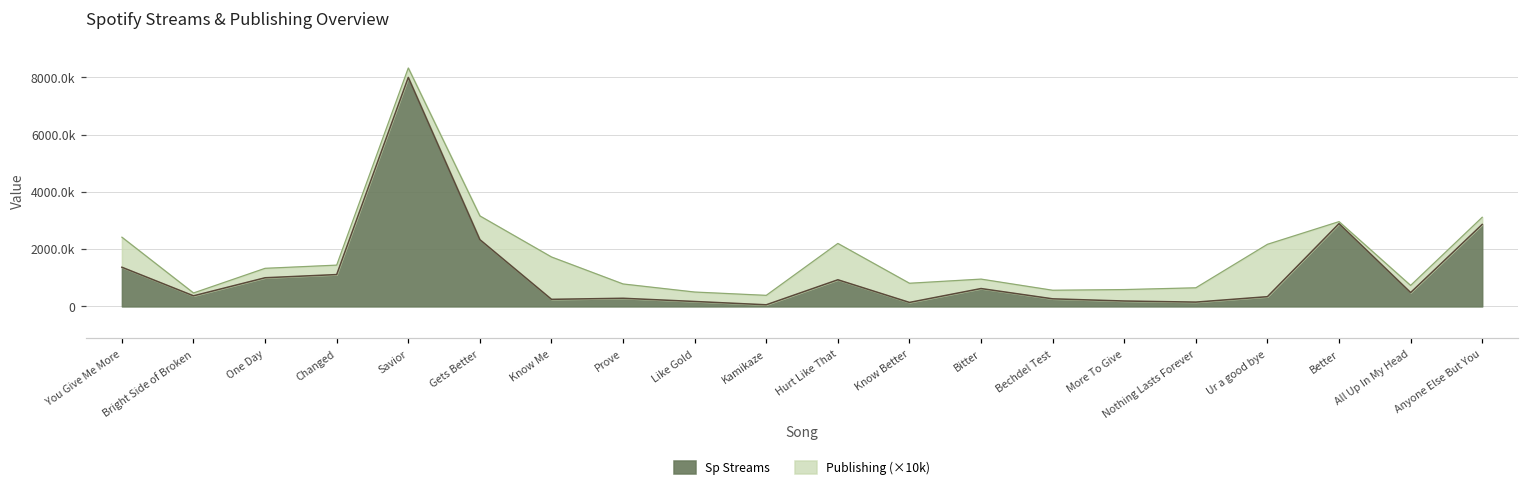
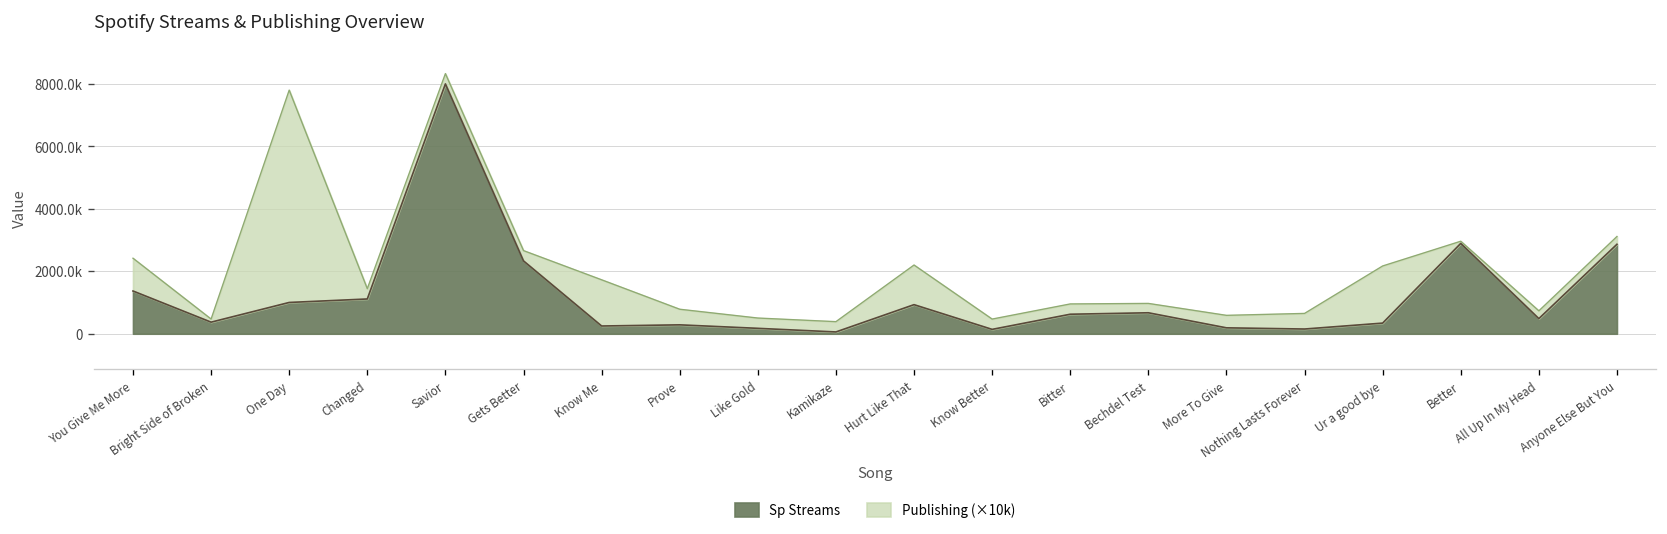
Publishing (×10k), One Day: 300000 -> 6800000
Publishing (×10k), Gets Better: 800000 -> 300000
Publishing (×10k), Know Better: 700000 -> 300000
Sp Streams, Bechdel Test: 300000 -> 700000
